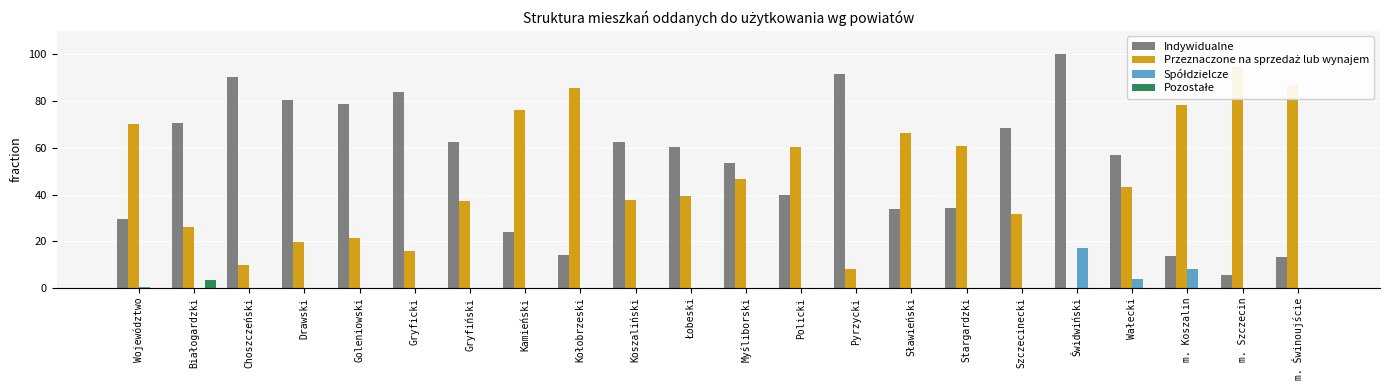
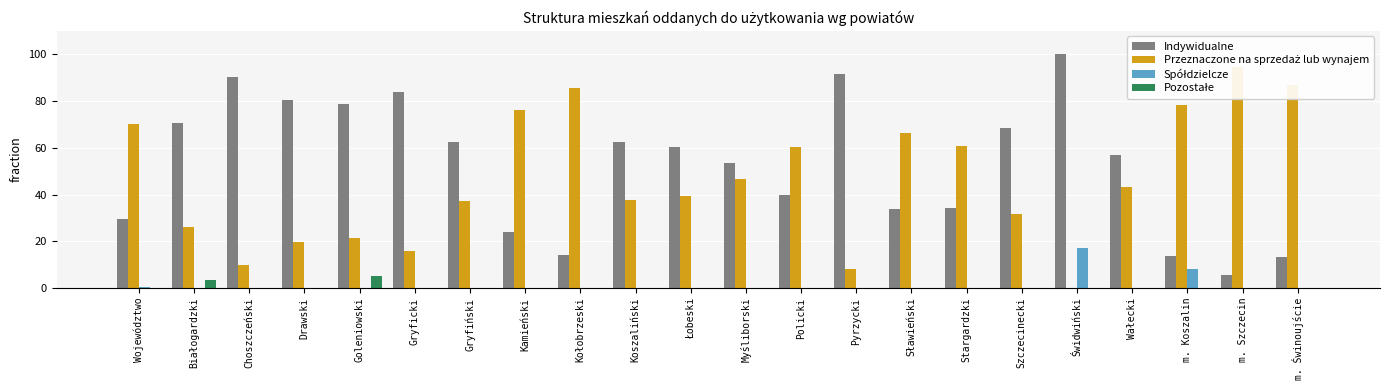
Pozostałe, Goleniowski: 0 -> 5
Spółdzielcze, Wałecki: 4 -> 0
